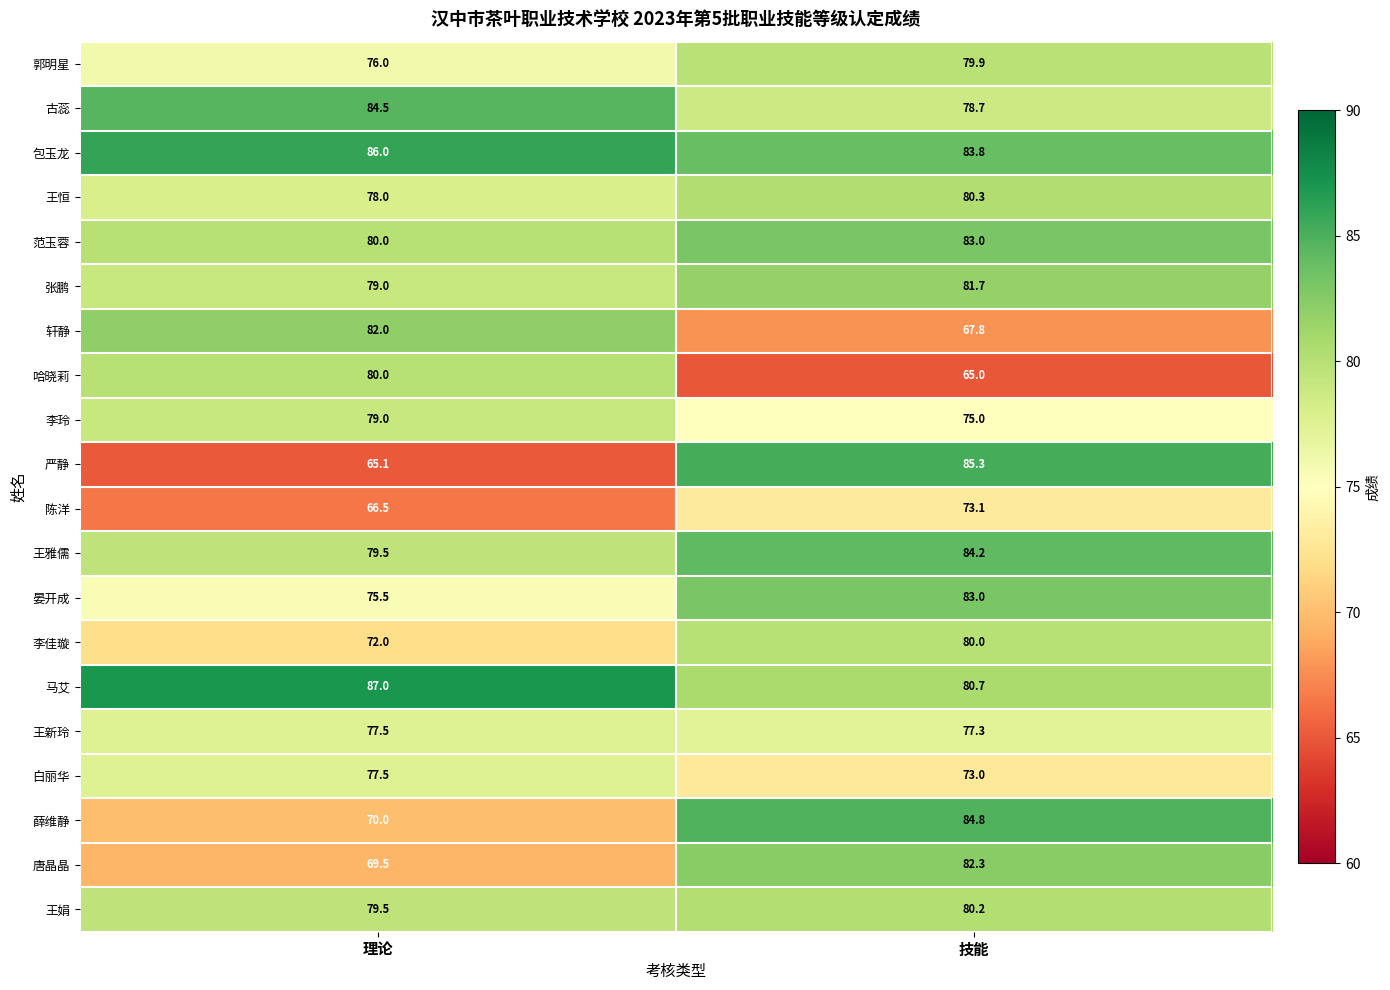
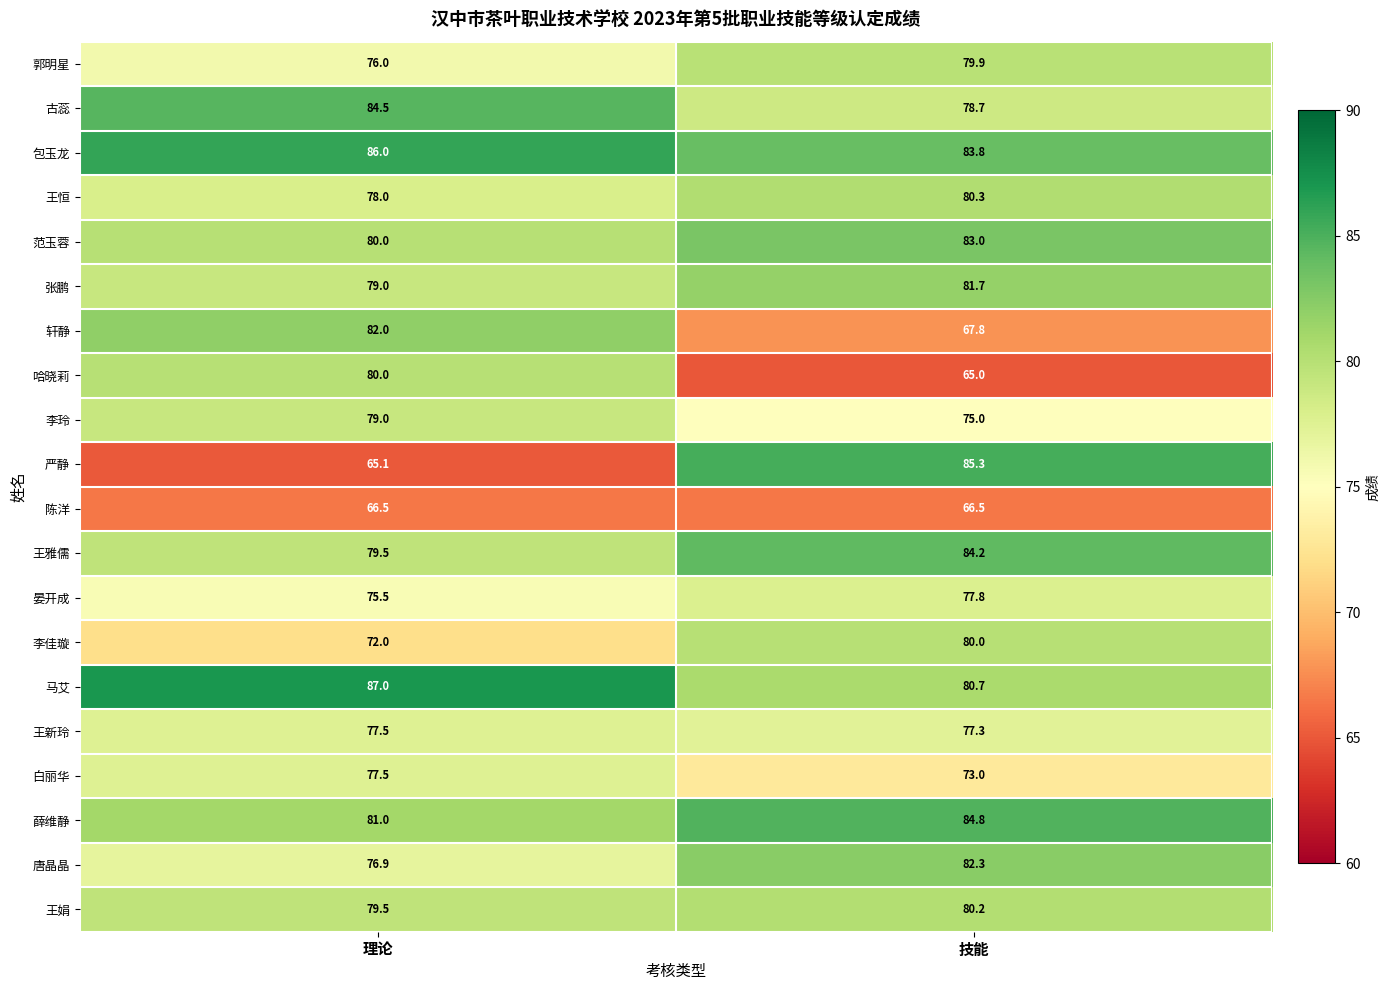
陈洋, 技能: 73.1 -> 66.5
晏开成, 技能: 83.0 -> 77.8
薛维静, 理论: 70.0 -> 81.0
唐晶晶, 理论: 69.5 -> 76.9
